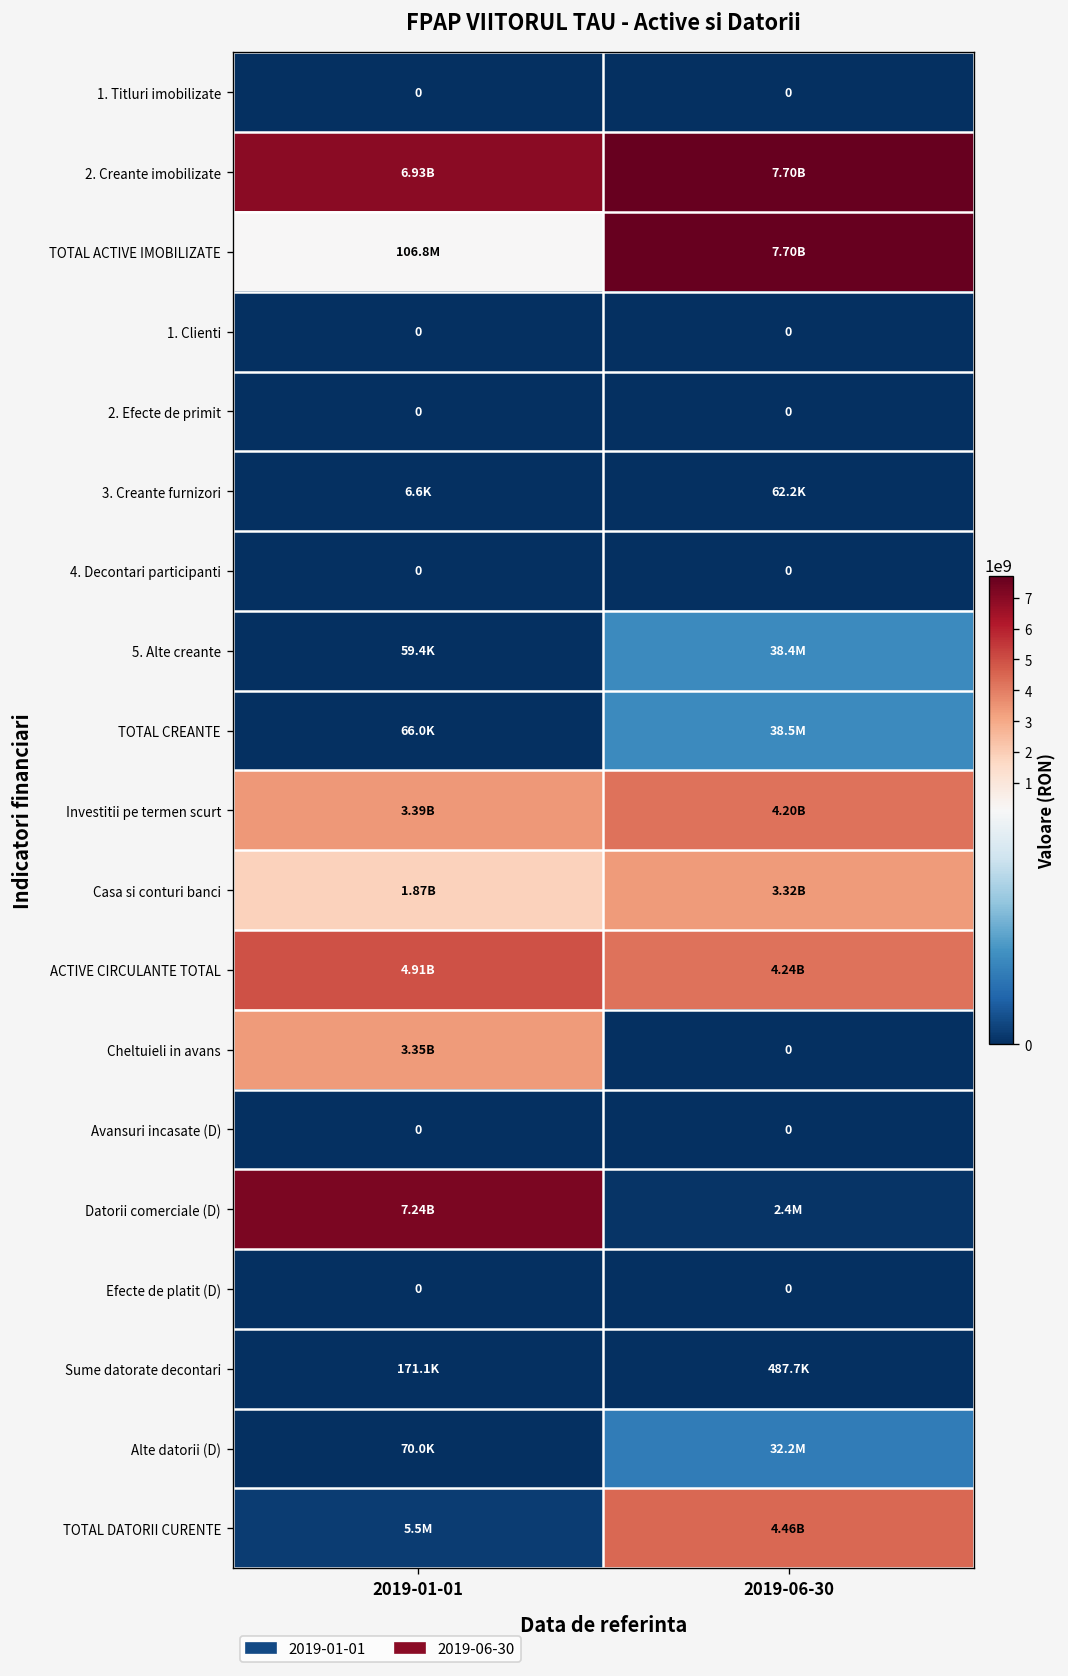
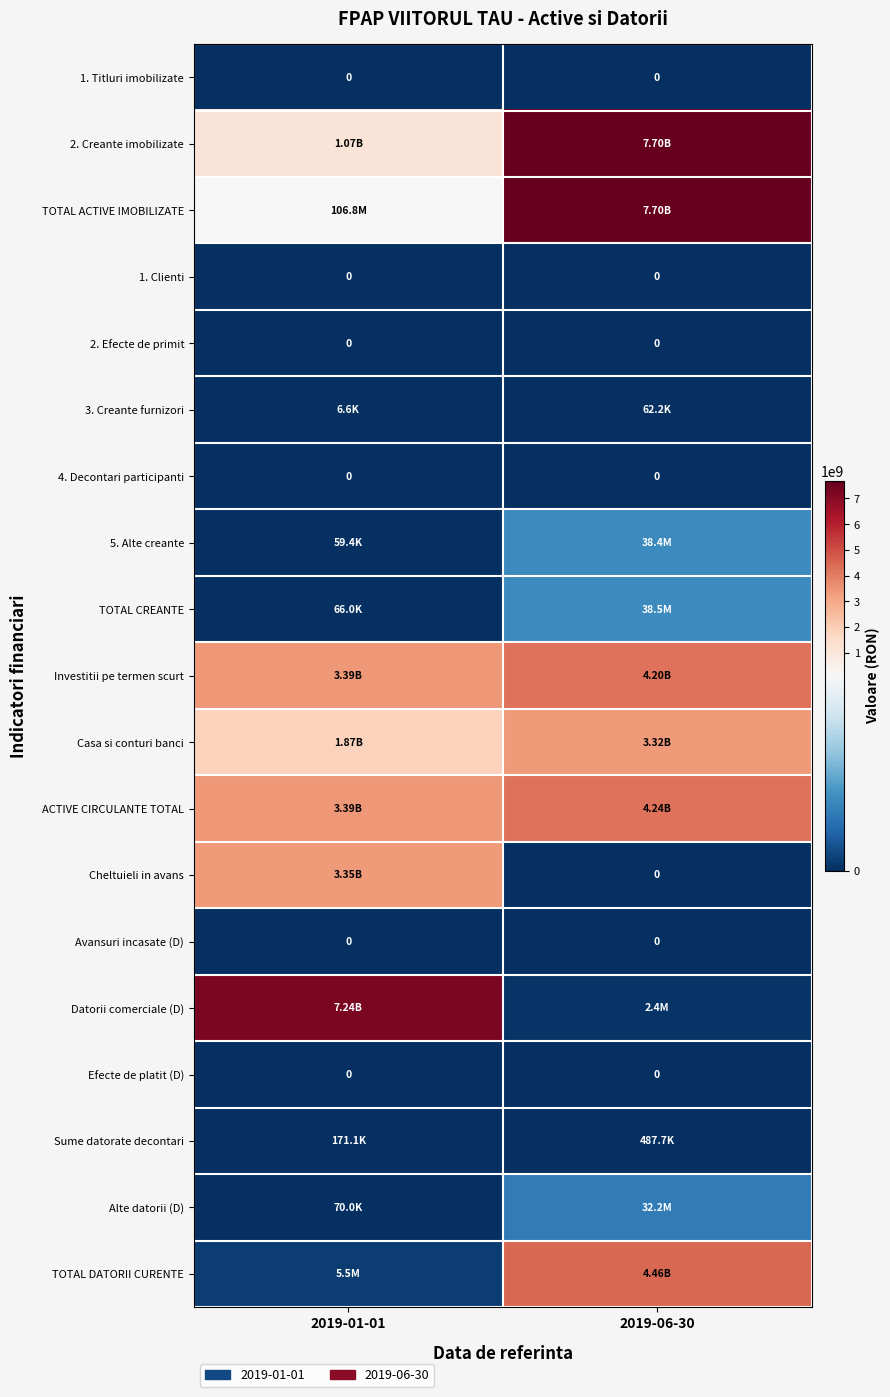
2. Creante imobilizate, 2019-01-01: 6.93B -> 1.07B
ACTIVE CIRCULANTE TOTAL, 2019-01-01: 4.91B -> 3.39B
